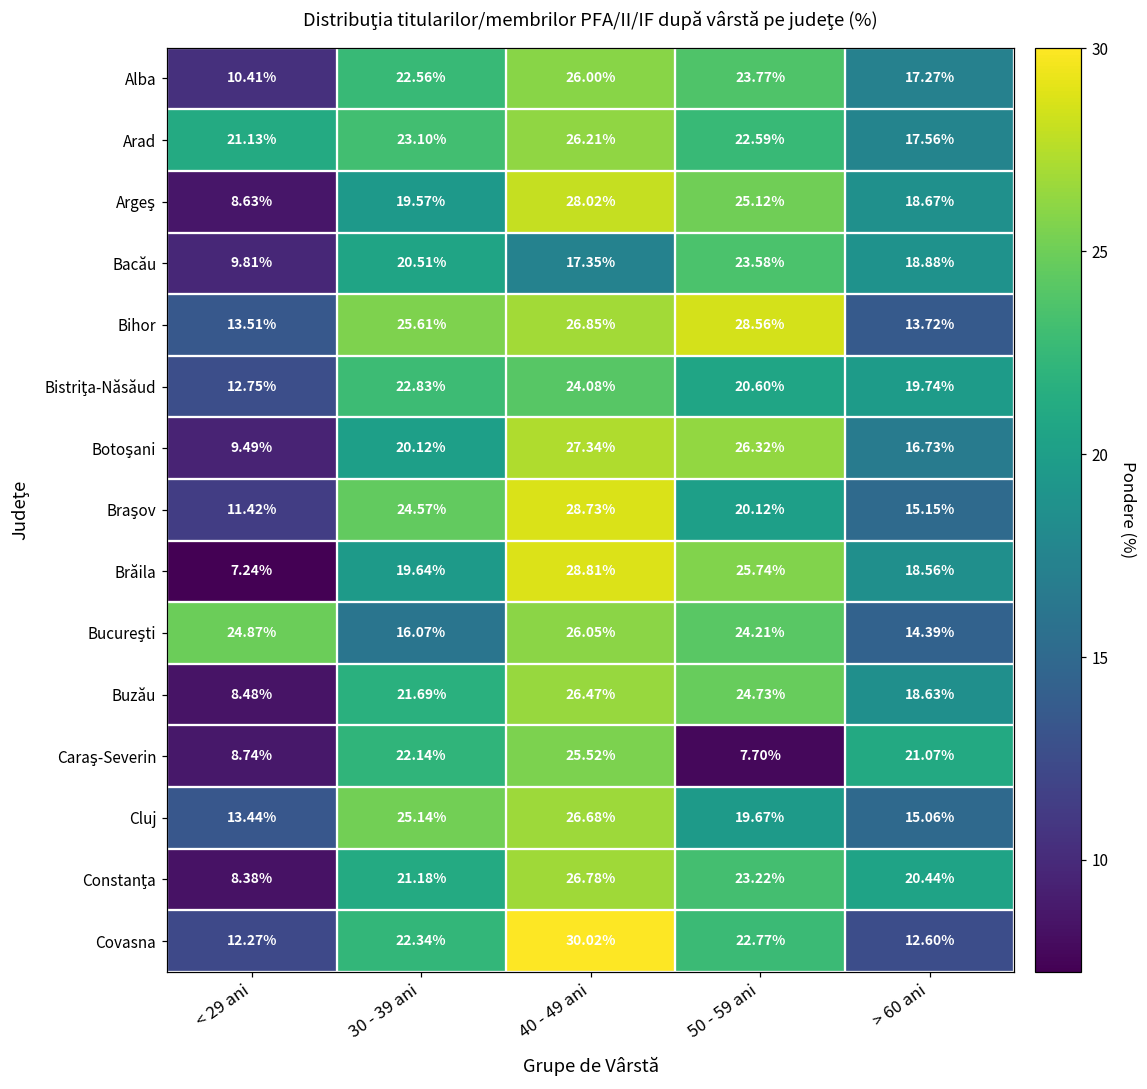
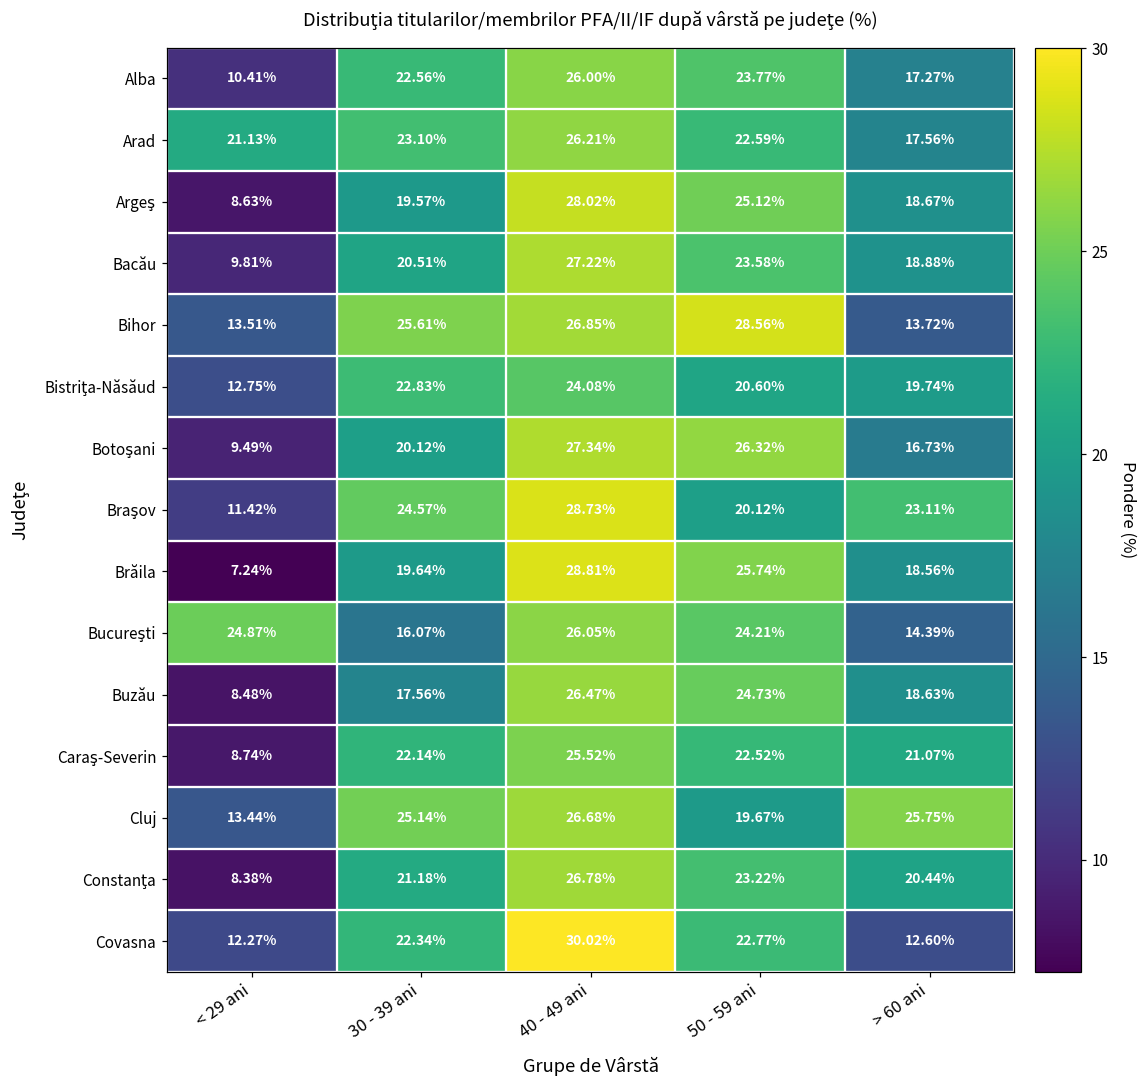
Bacău, 40 - 49 ani: 17.35% -> 27.22%
Braşov, > 60 ani: 15.15% -> 23.11%
Buzău, 30 - 39 ani: 21.69% -> 17.56%
Caraş-Severin, 50 - 59 ani: 7.70% -> 22.52%
Cluj, > 60 ani: 15.06% -> 25.75%
